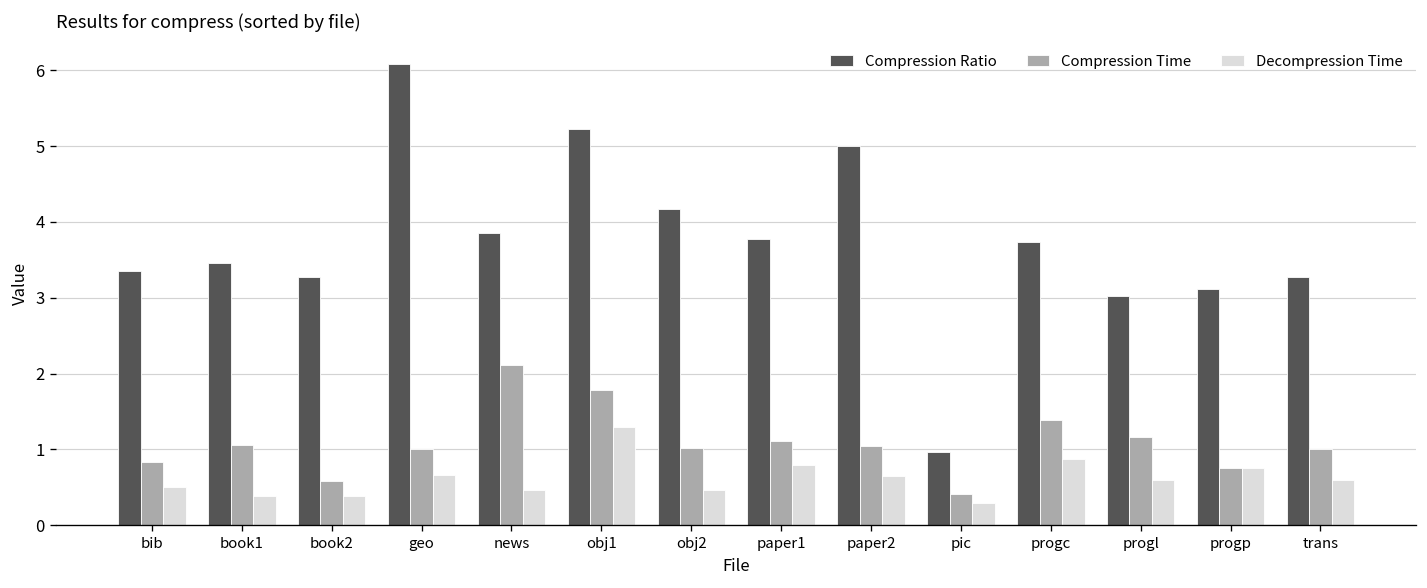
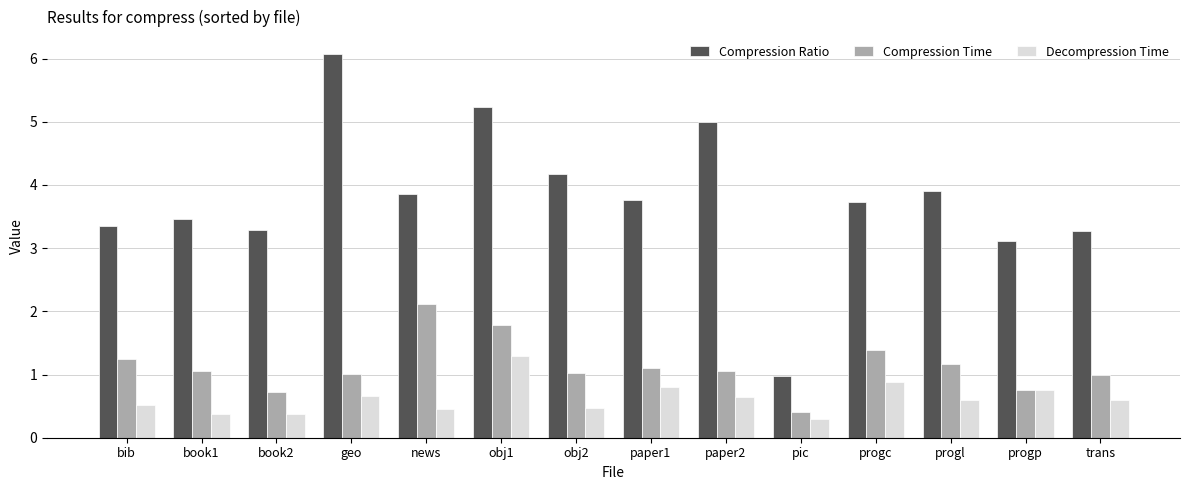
Compression Time, bib: 0.8 -> 1.3
Compression Time, book2: 0.6 -> 0.7
Compression Ratio, progl: 3.0 -> 3.9
